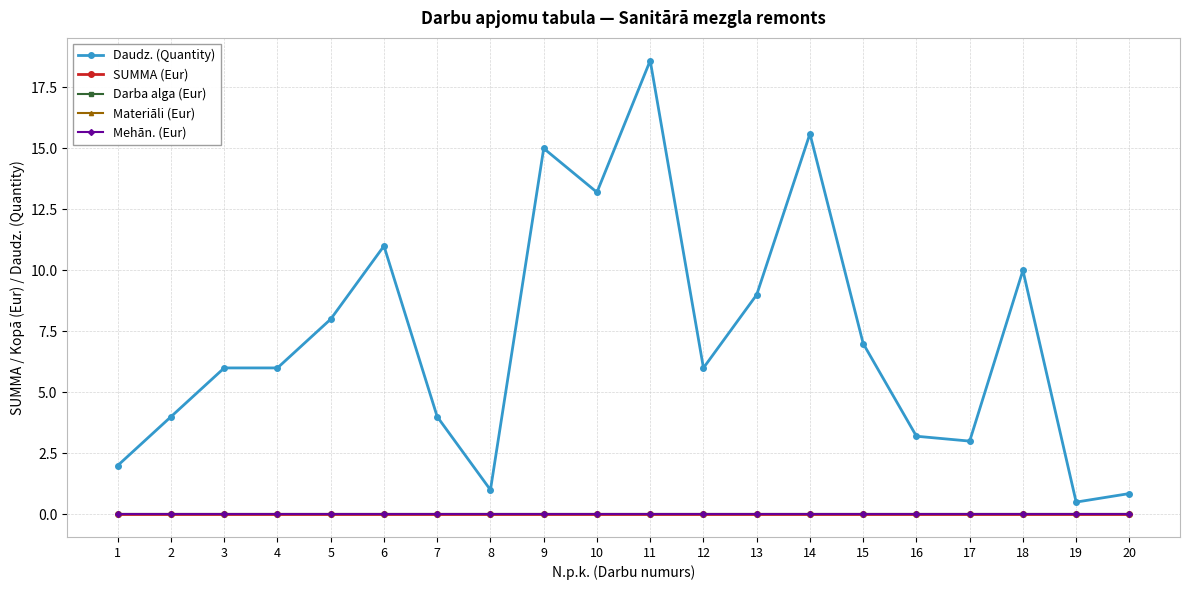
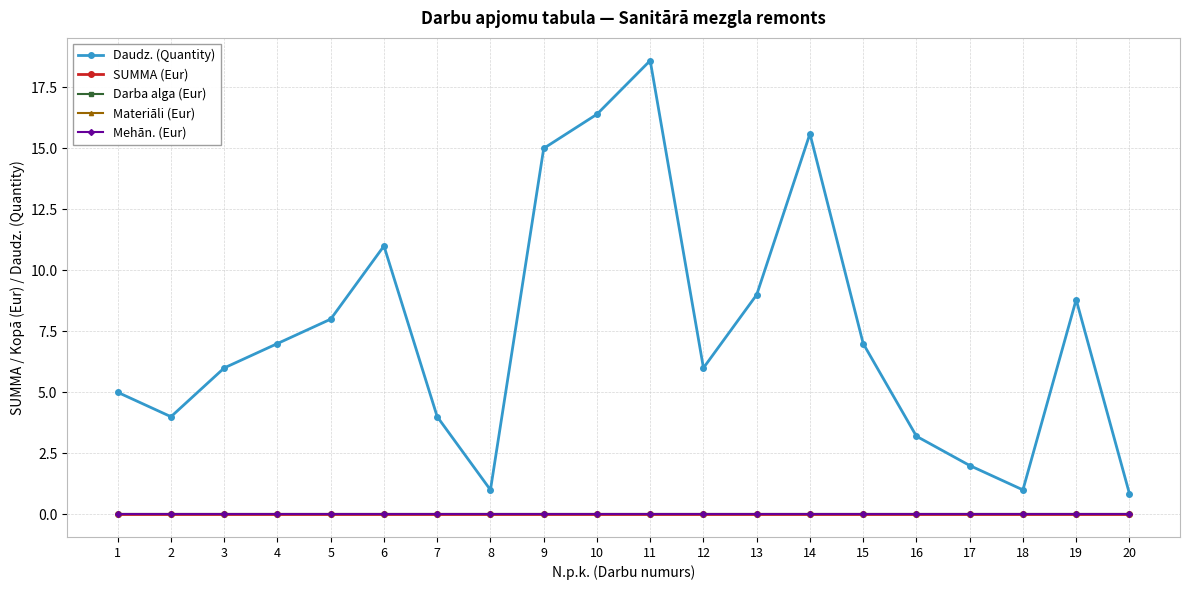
Daudz. (Quantity), 1: 2 -> 5
Daudz. (Quantity), 4: 6 -> 7
Daudz. (Quantity), 10: 13.2 -> 16.4
Daudz. (Quantity), 17: 3 -> 2
Daudz. (Quantity), 18: 10 -> 1
Daudz. (Quantity), 19: 0.5 -> 8.8
